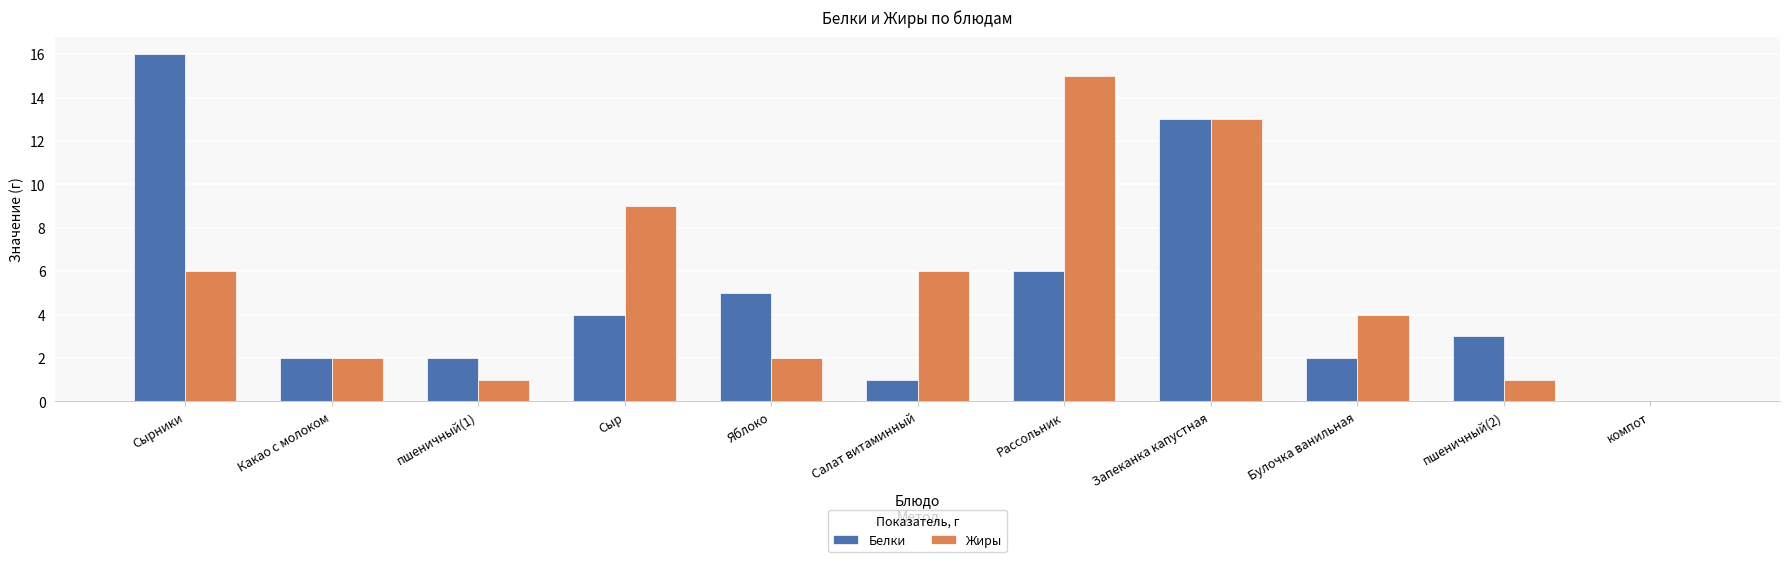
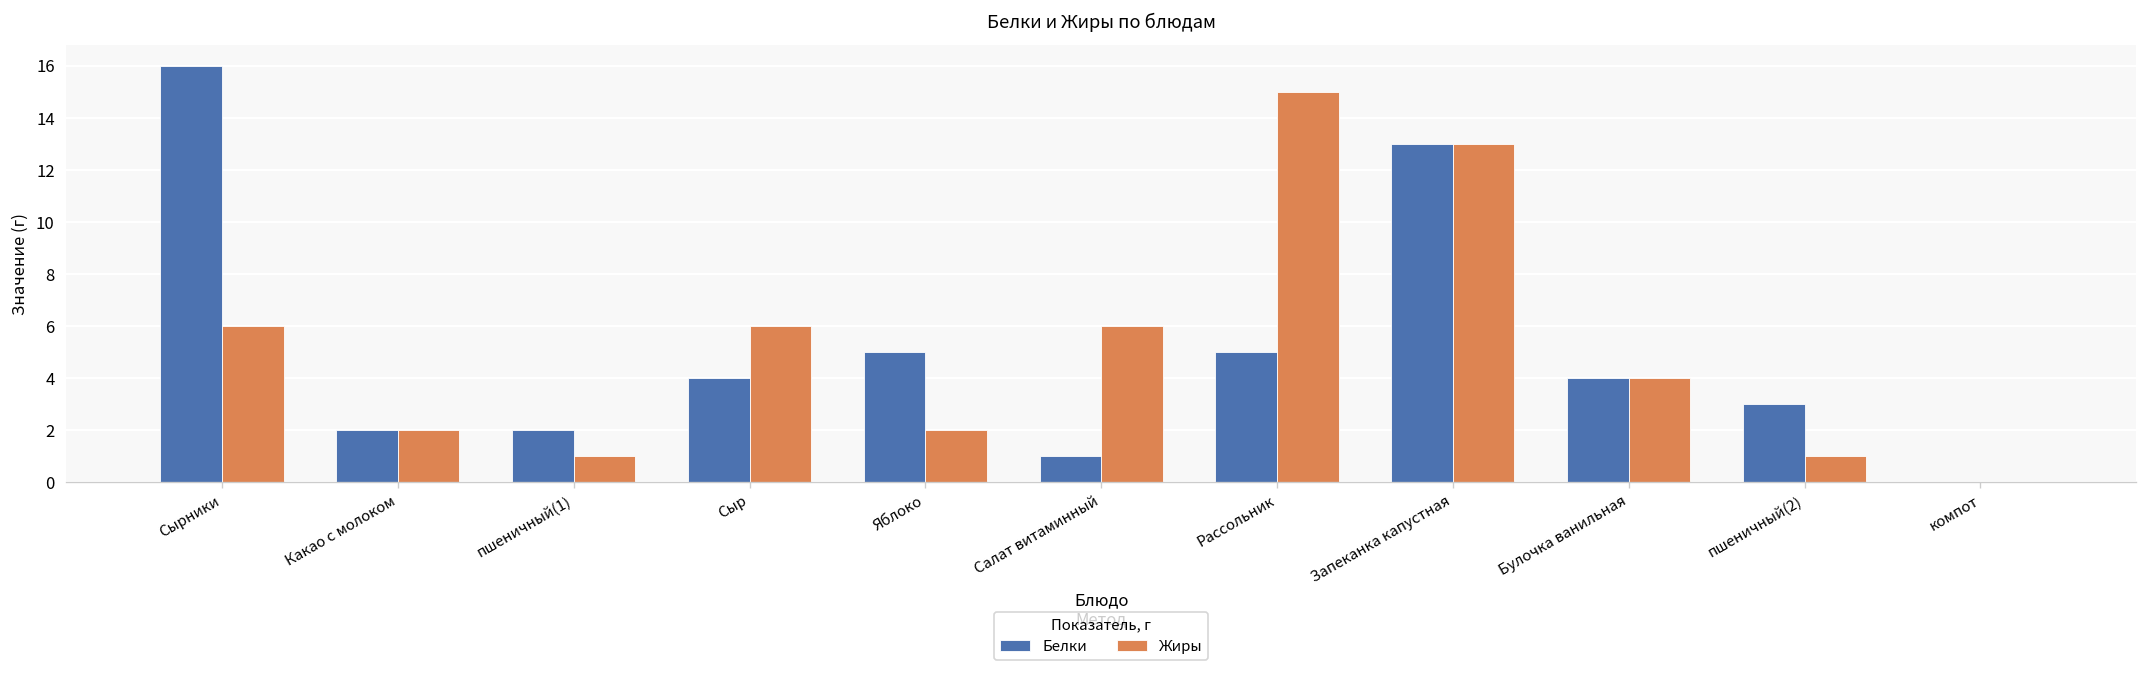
Жиры, Сыр: 9 -> 6
Белки, Рассольник: 6 -> 5
Белки, Булочка ванильная: 2 -> 4
